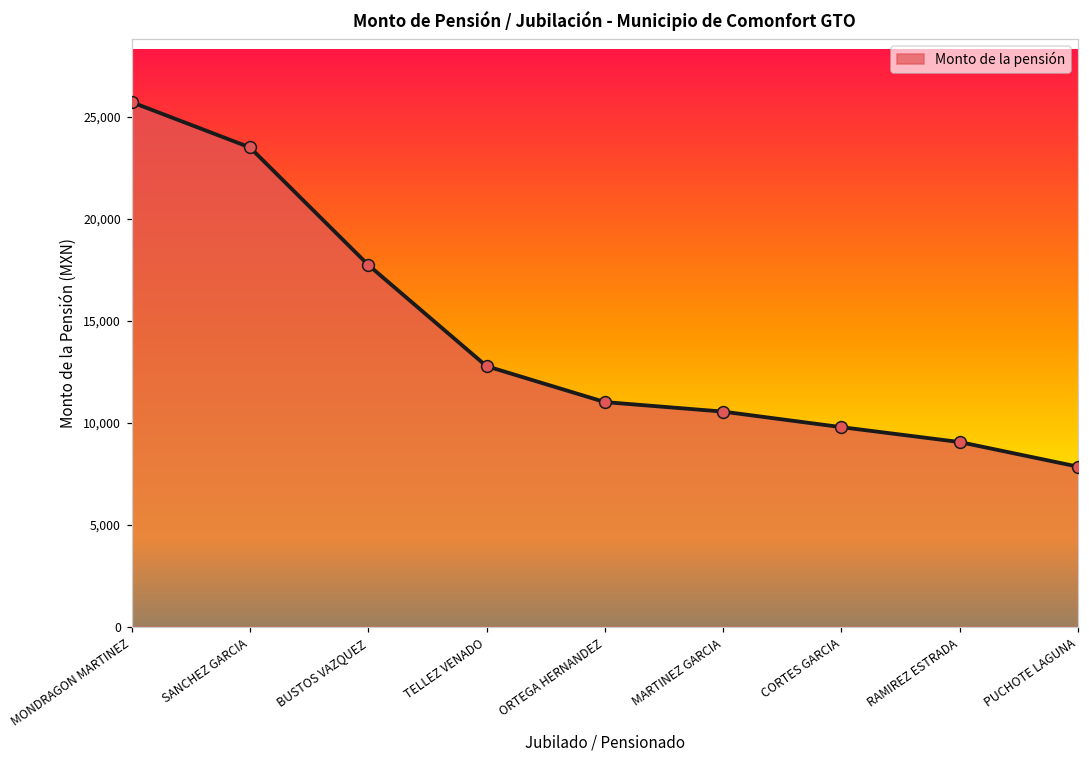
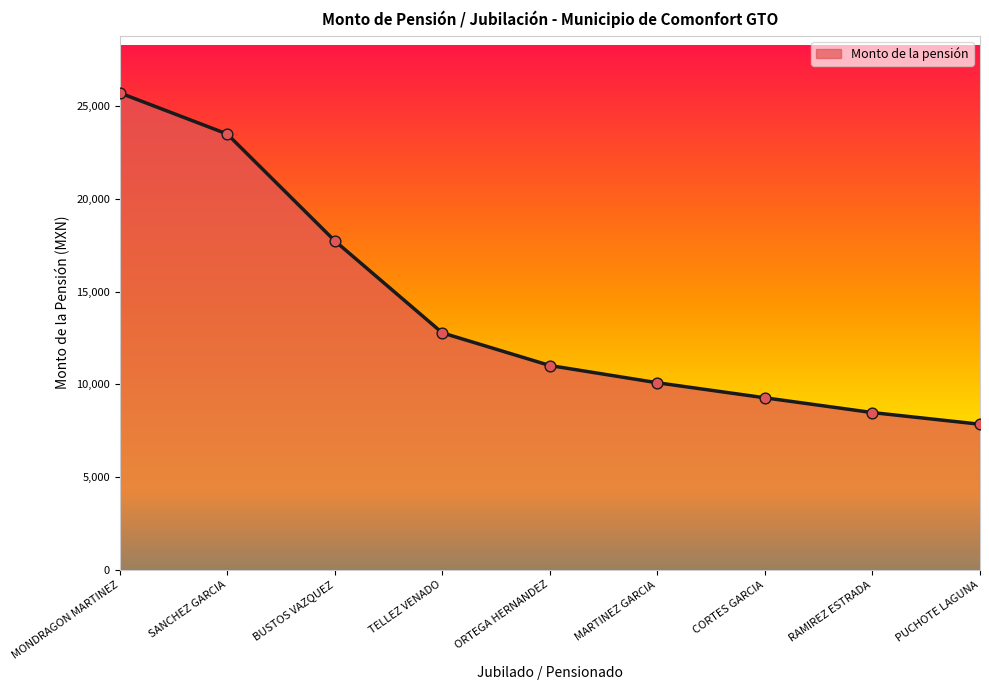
MARTINEZ GARCIA: 10,500 -> 10,100
CORTES GARCIA: 9,800 -> 9,300
RAMIREZ ESTRADA: 9,100 -> 8,500
